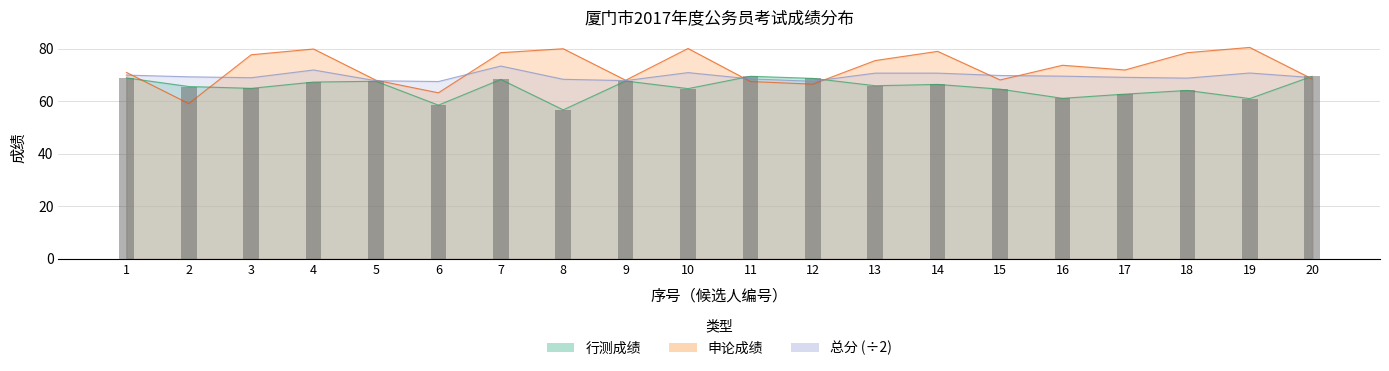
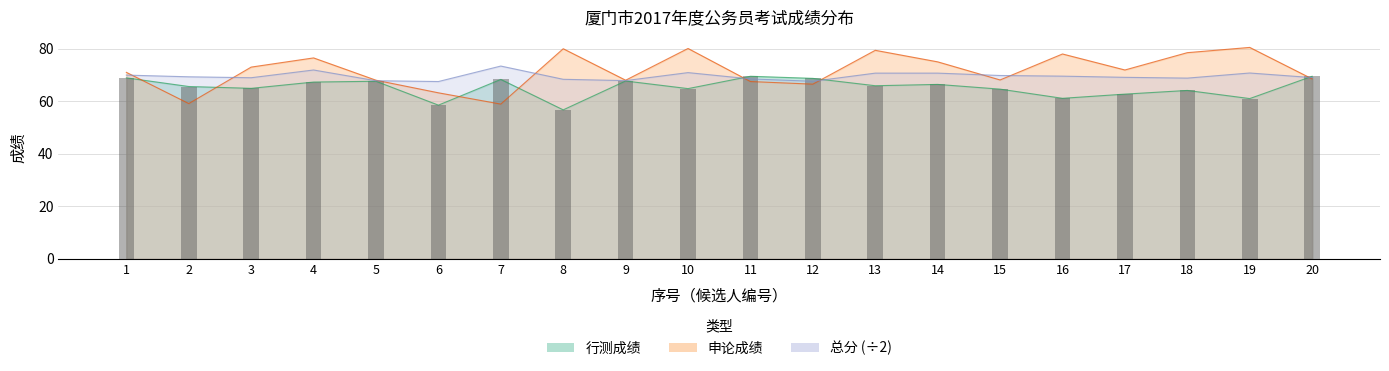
申论成绩, 3: 78 -> 73
申论成绩, 4: 80 -> 77
申论成绩, 7: 79 -> 59
申论成绩, 13: 76 -> 79
申论成绩, 14: 79 -> 75
申论成绩, 16: 74 -> 78
